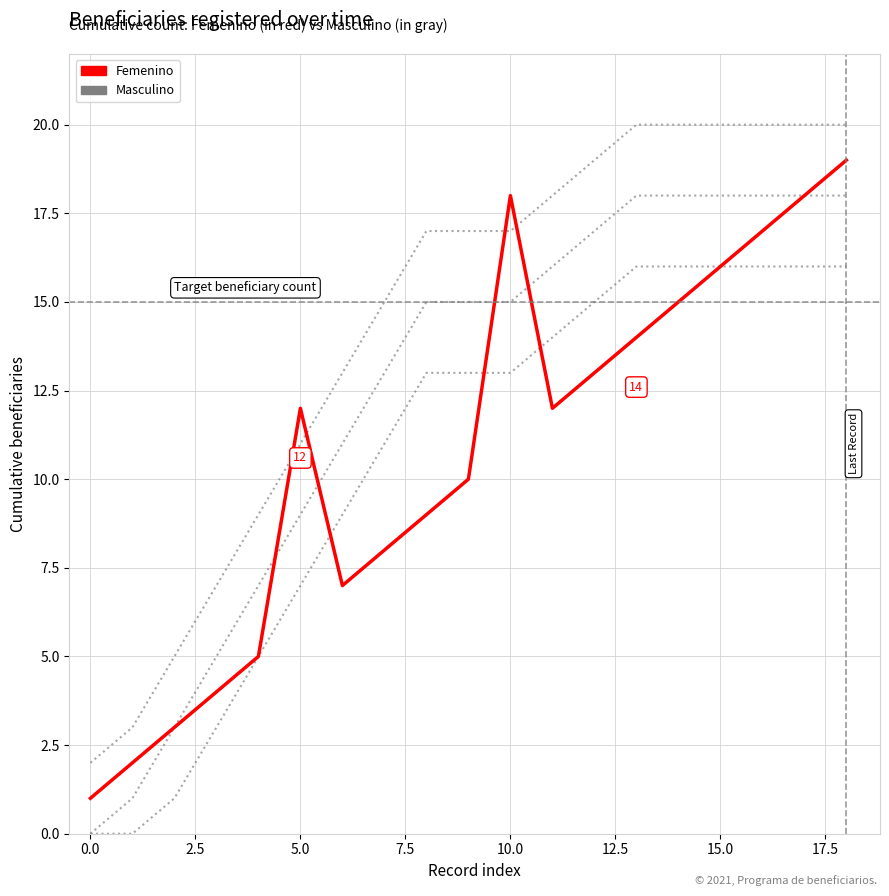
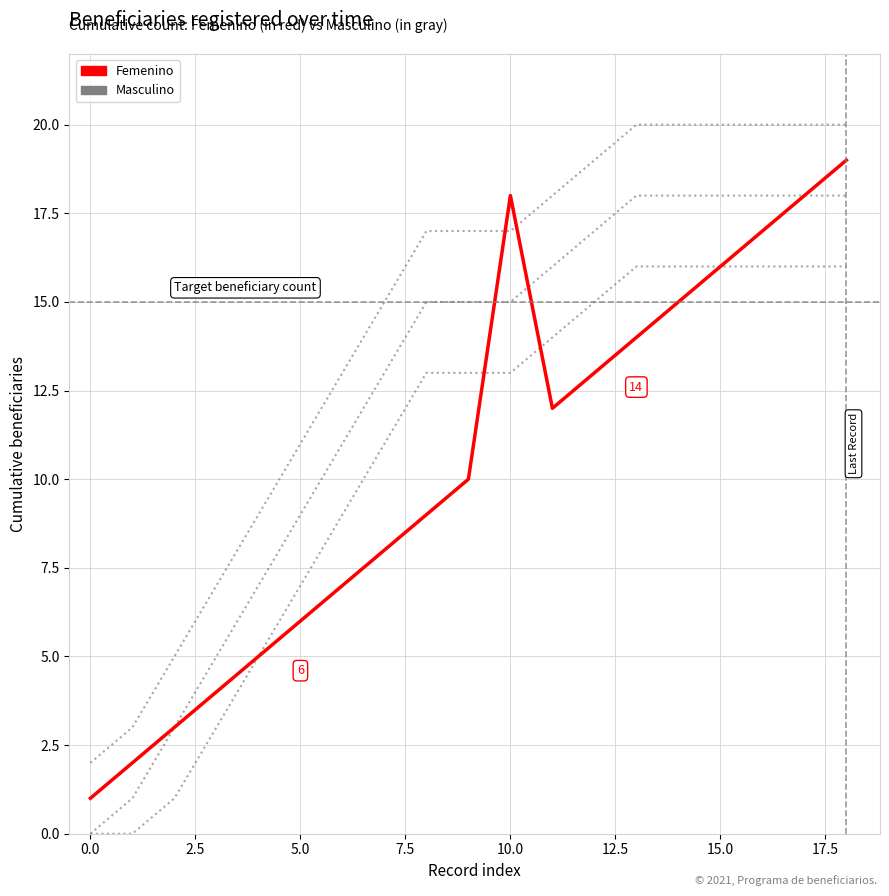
Femenino, 5.0: 12 -> 6
